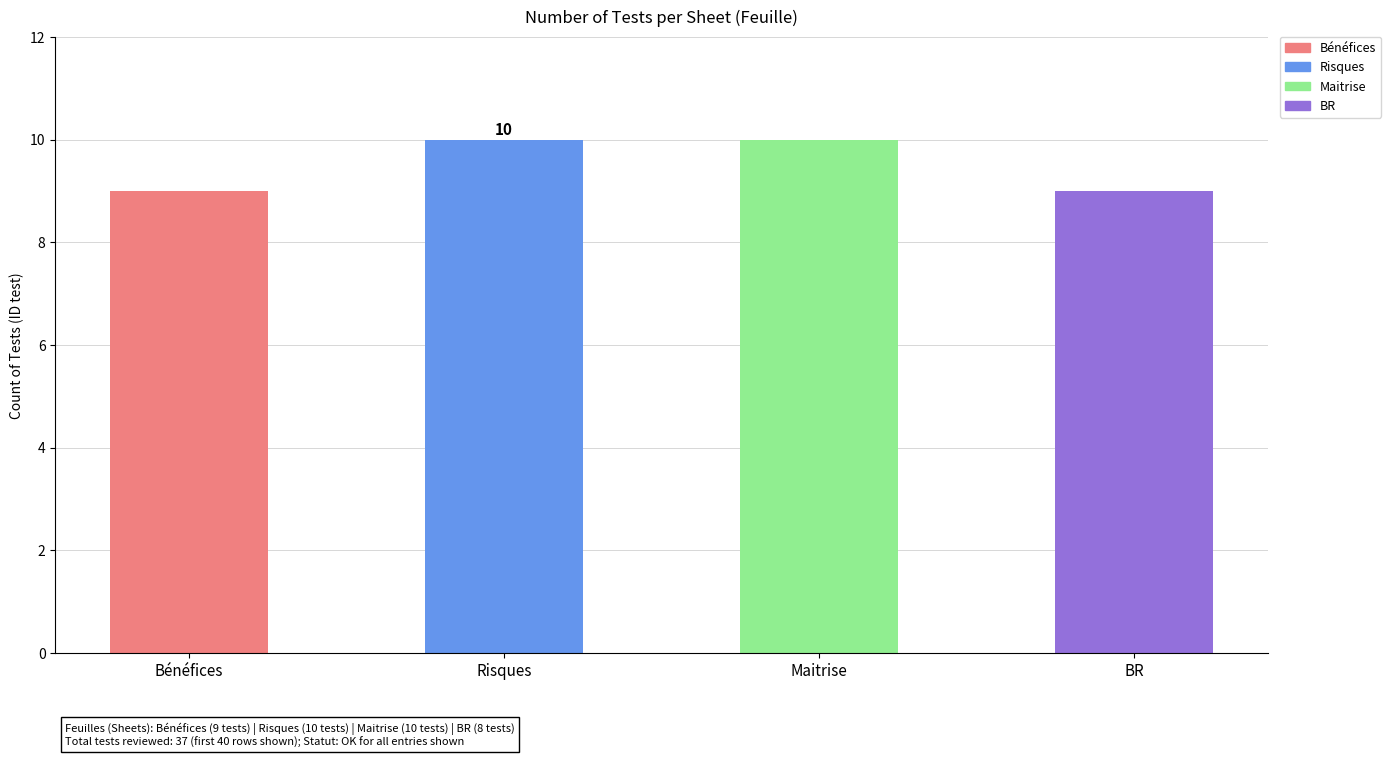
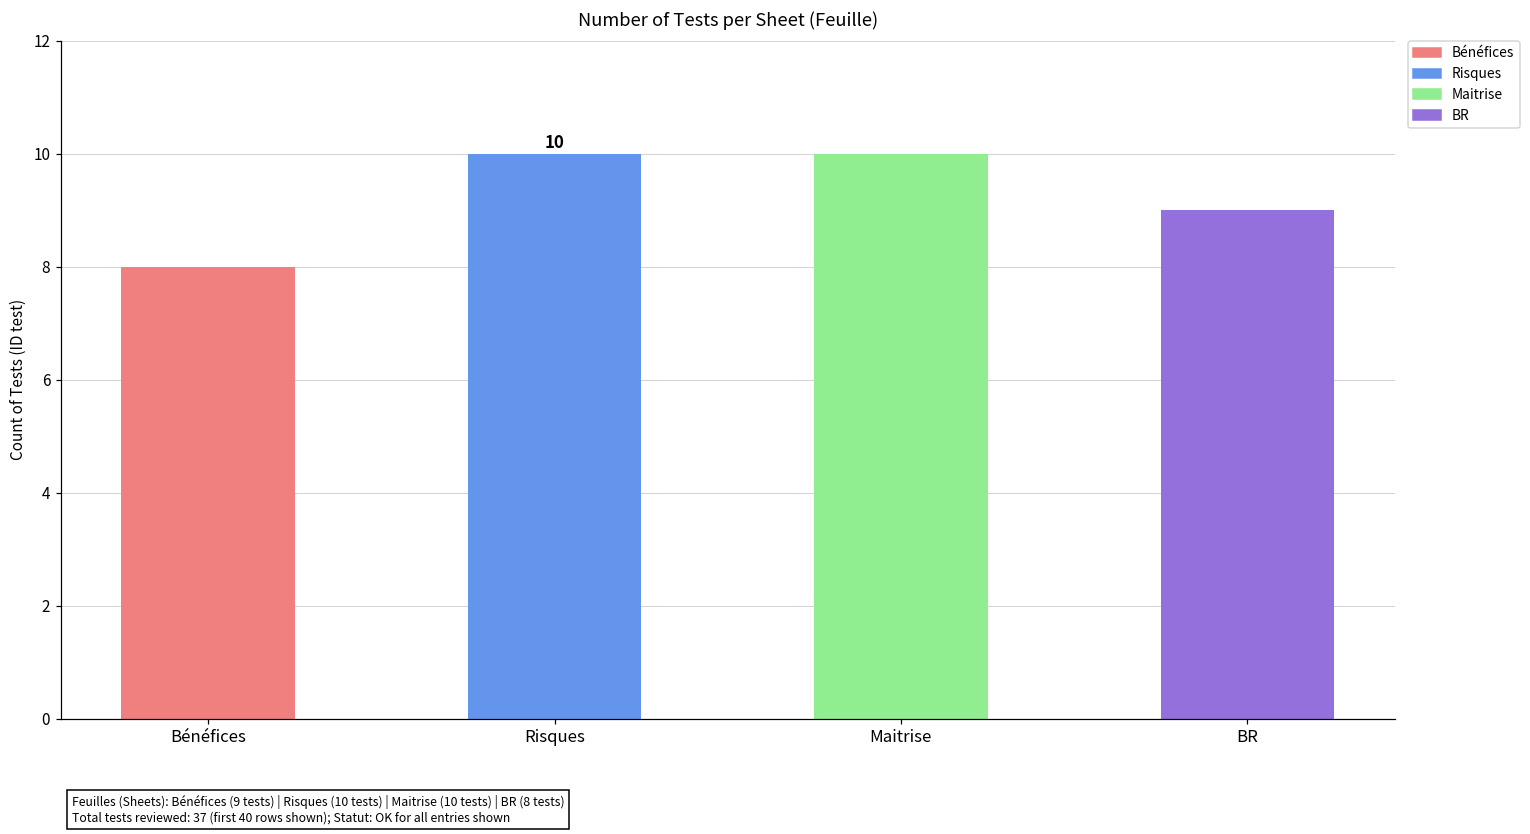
Bénéfices: 9 -> 8
